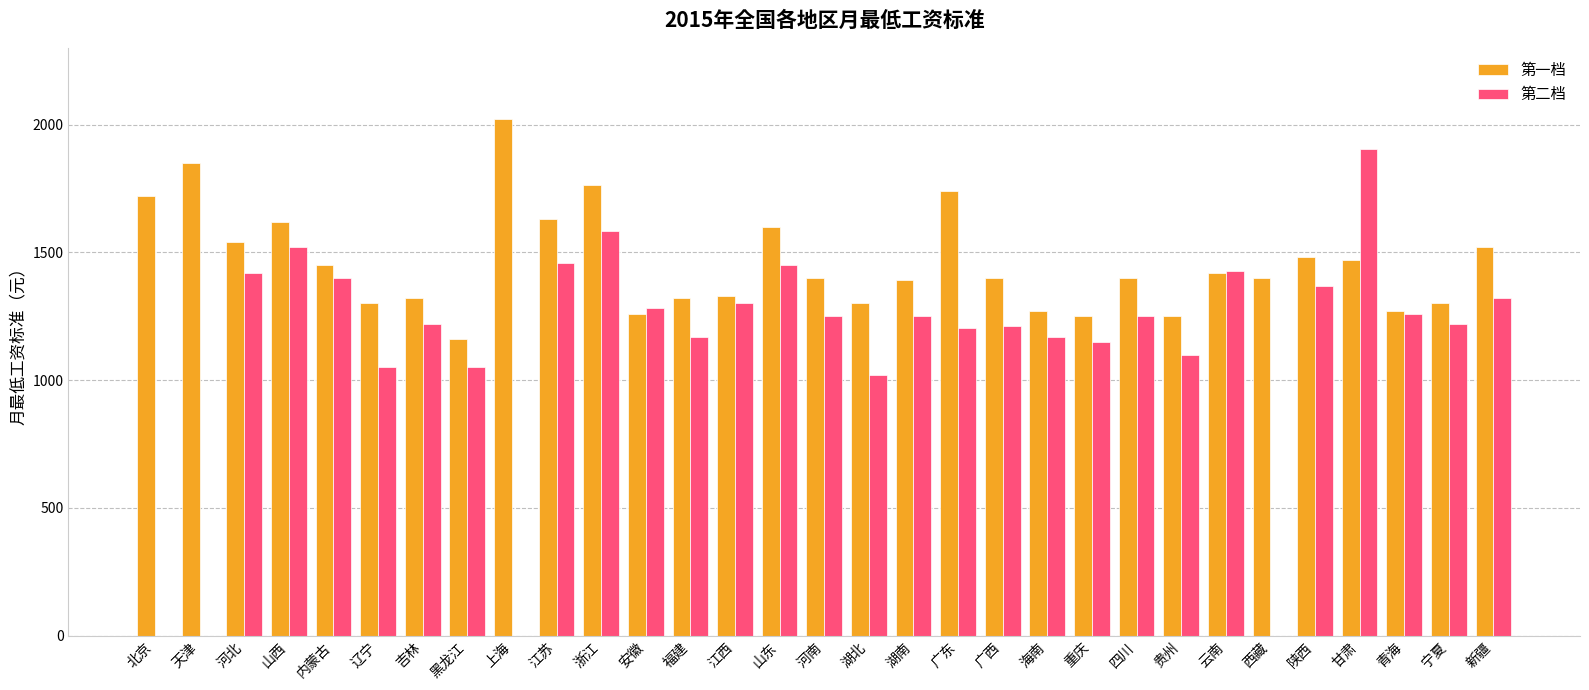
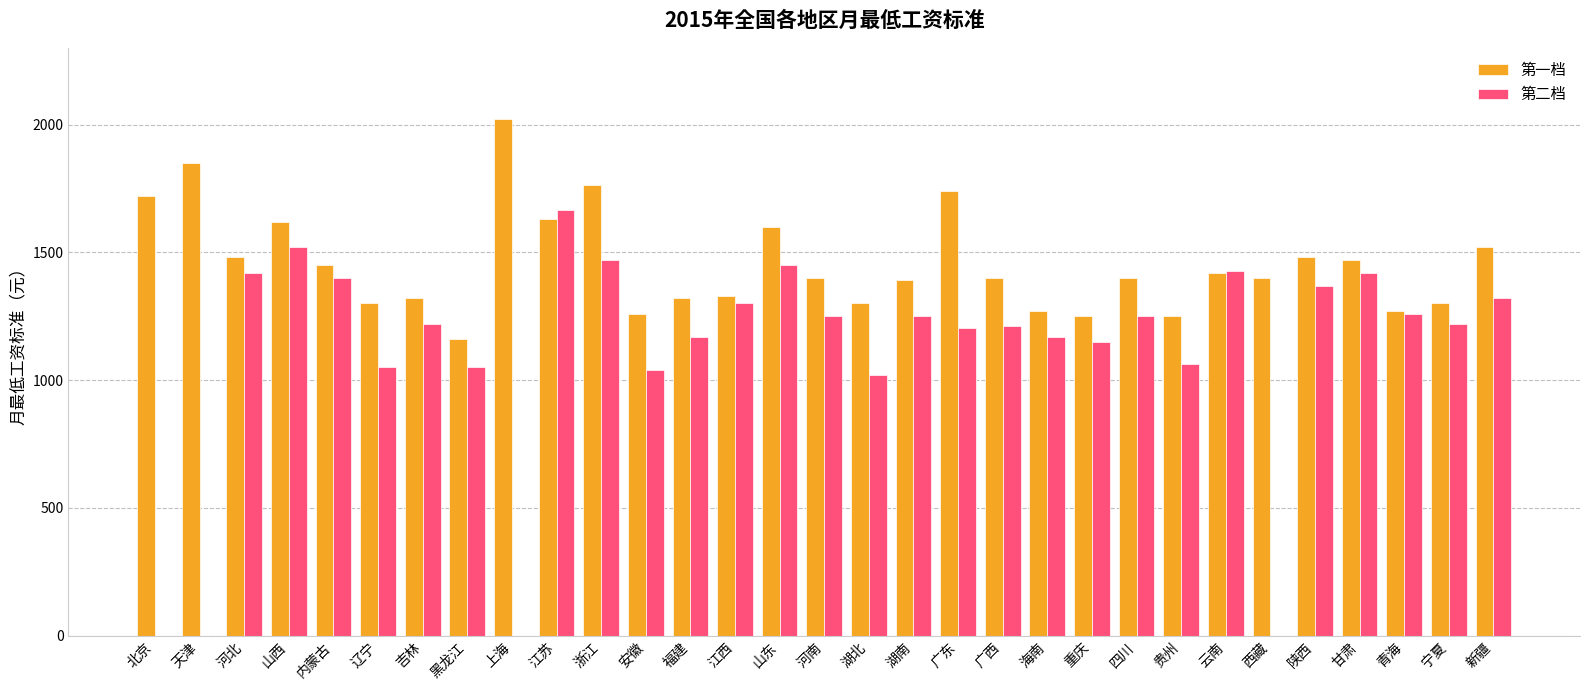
第一档, 河北: 1540 -> 1480
第二档, 江苏: 1460 -> 1670
第二档, 浙江: 1580 -> 1470
第二档, 安徽: 1280 -> 1040
第二档, 贵州: 1100 -> 1070
第二档, 甘肃: 1910 -> 1420
